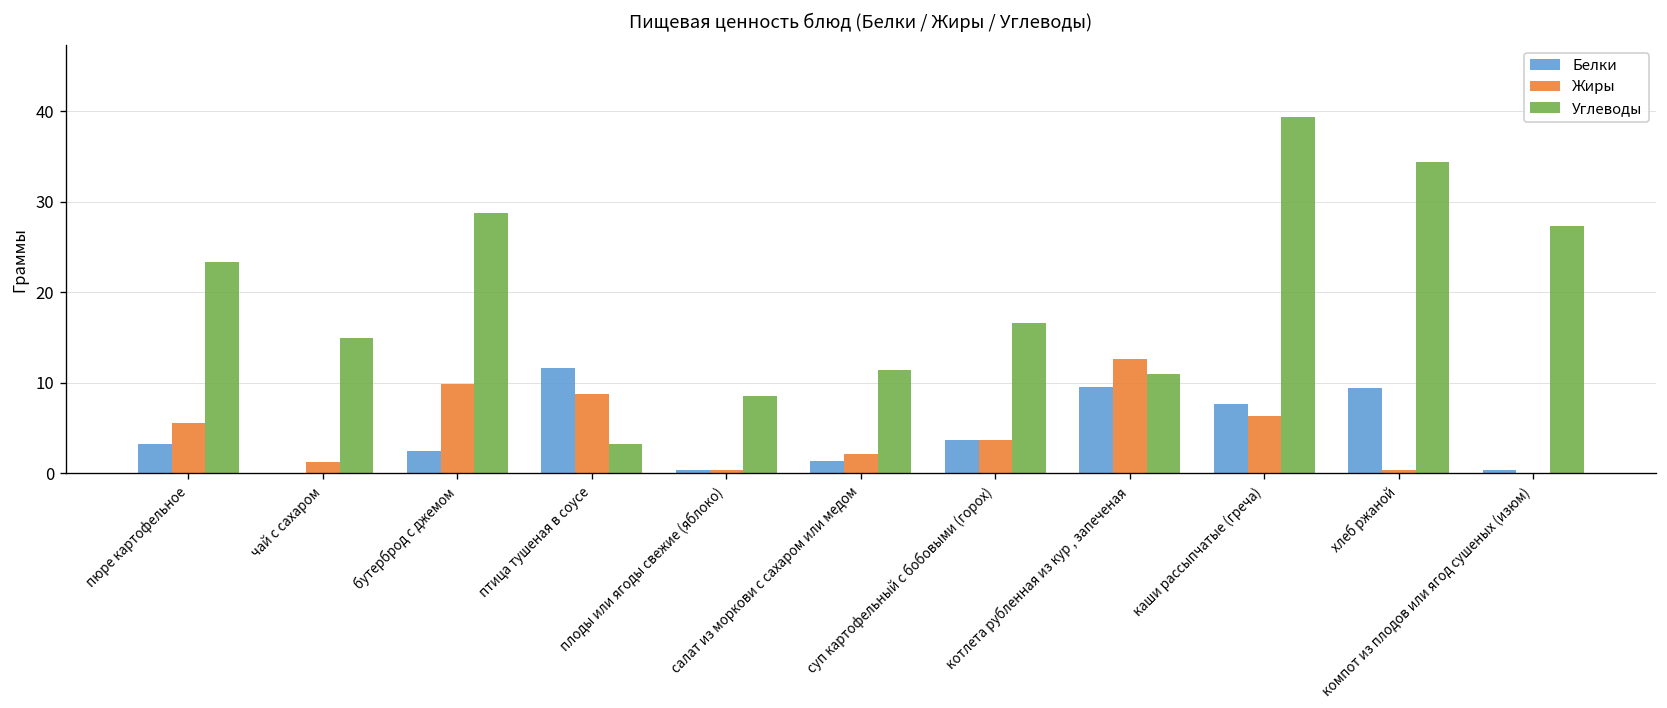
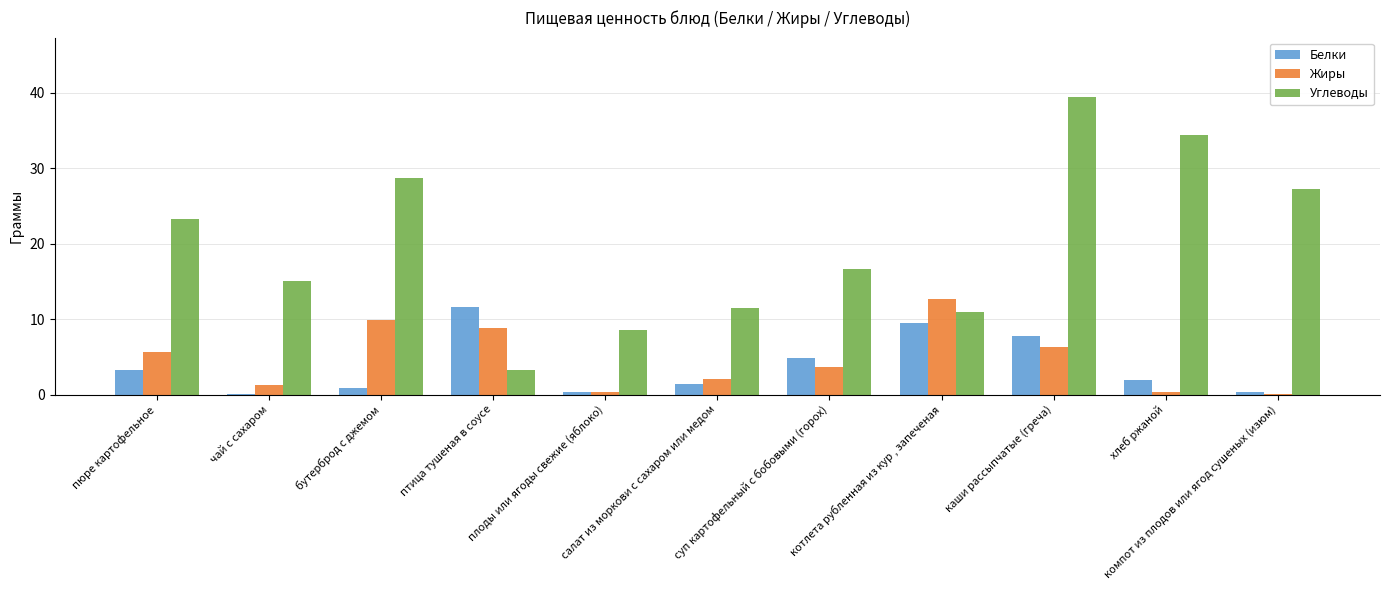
Белки, бутерброд с джемом: 3 -> 1
Белки, суп картофельный с бобовыми (горох): 4 -> 5
Белки, хлеб ржаной: 9 -> 2
